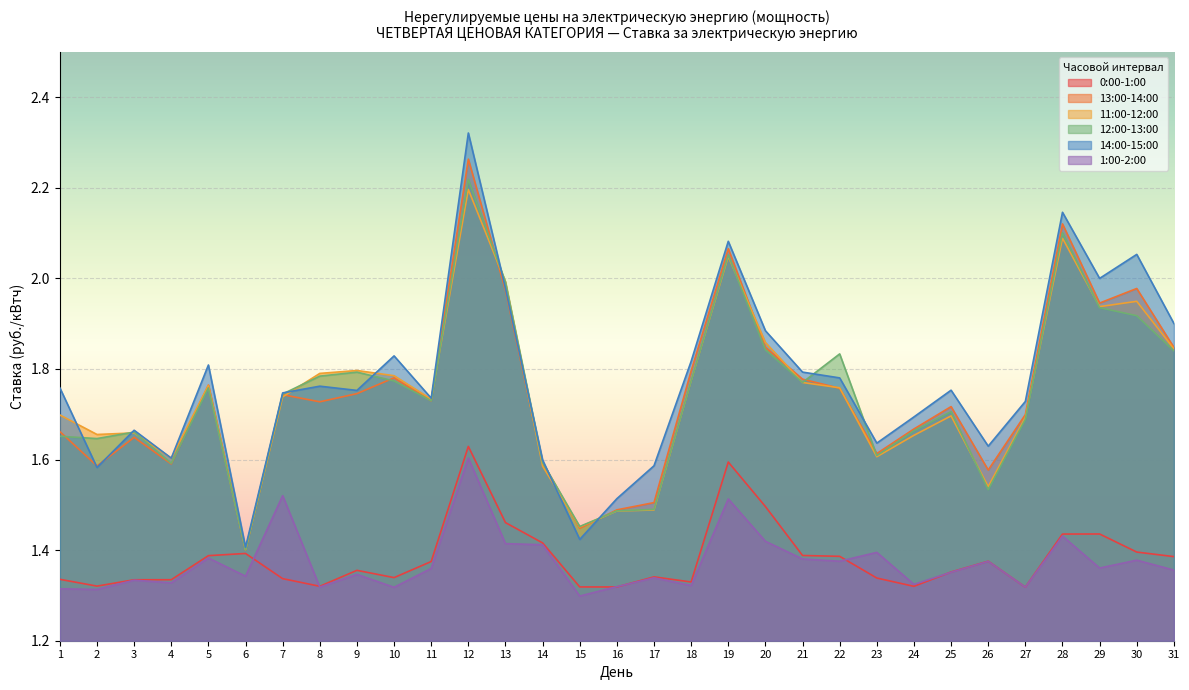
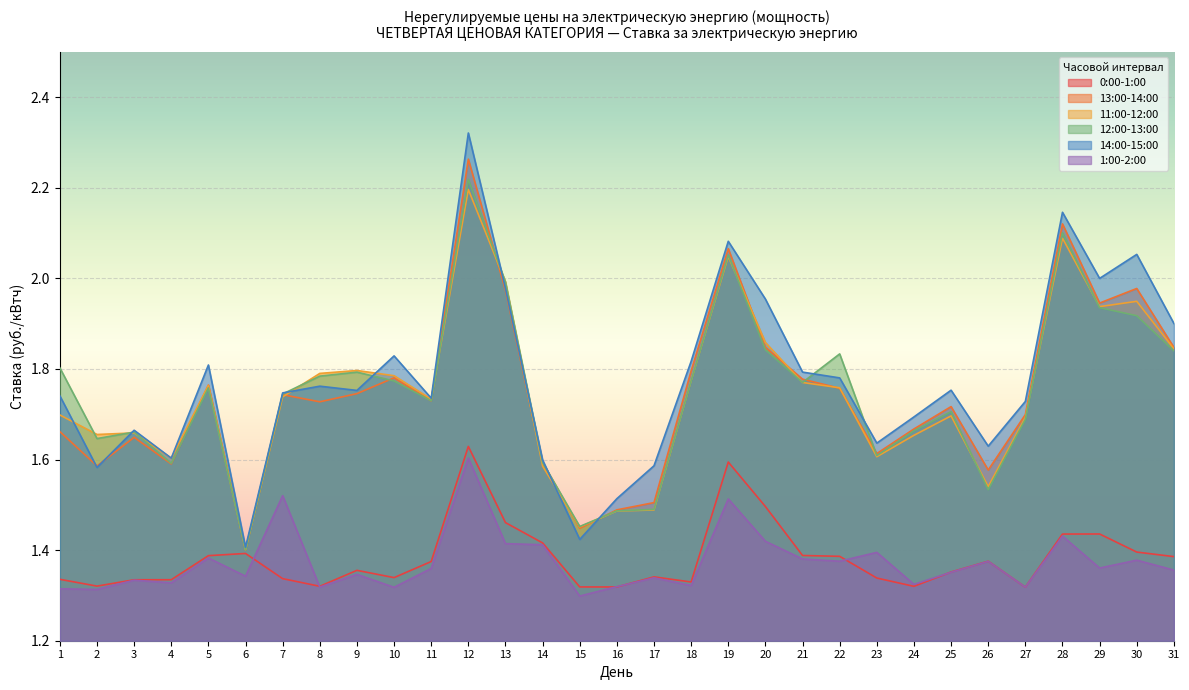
12:00-13:00, 1: 1.65 -> 1.80
14:00-15:00, 1: 1.76 -> 1.74
14:00-15:00, 20: 1.88 -> 1.95
